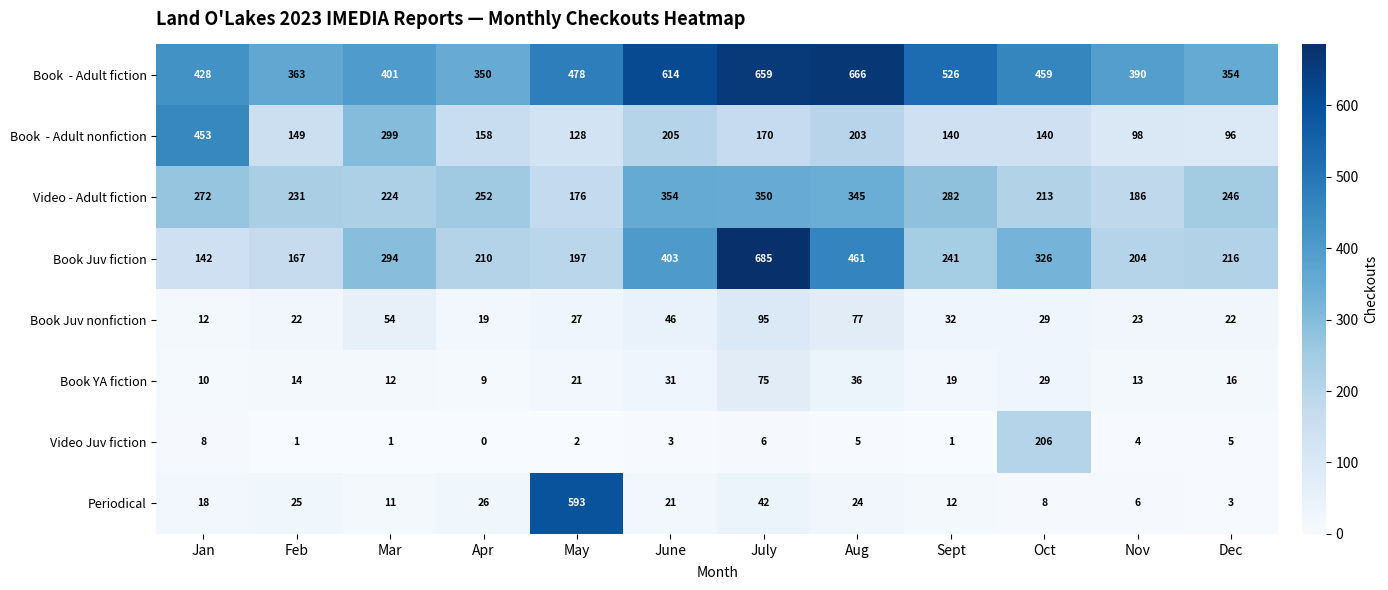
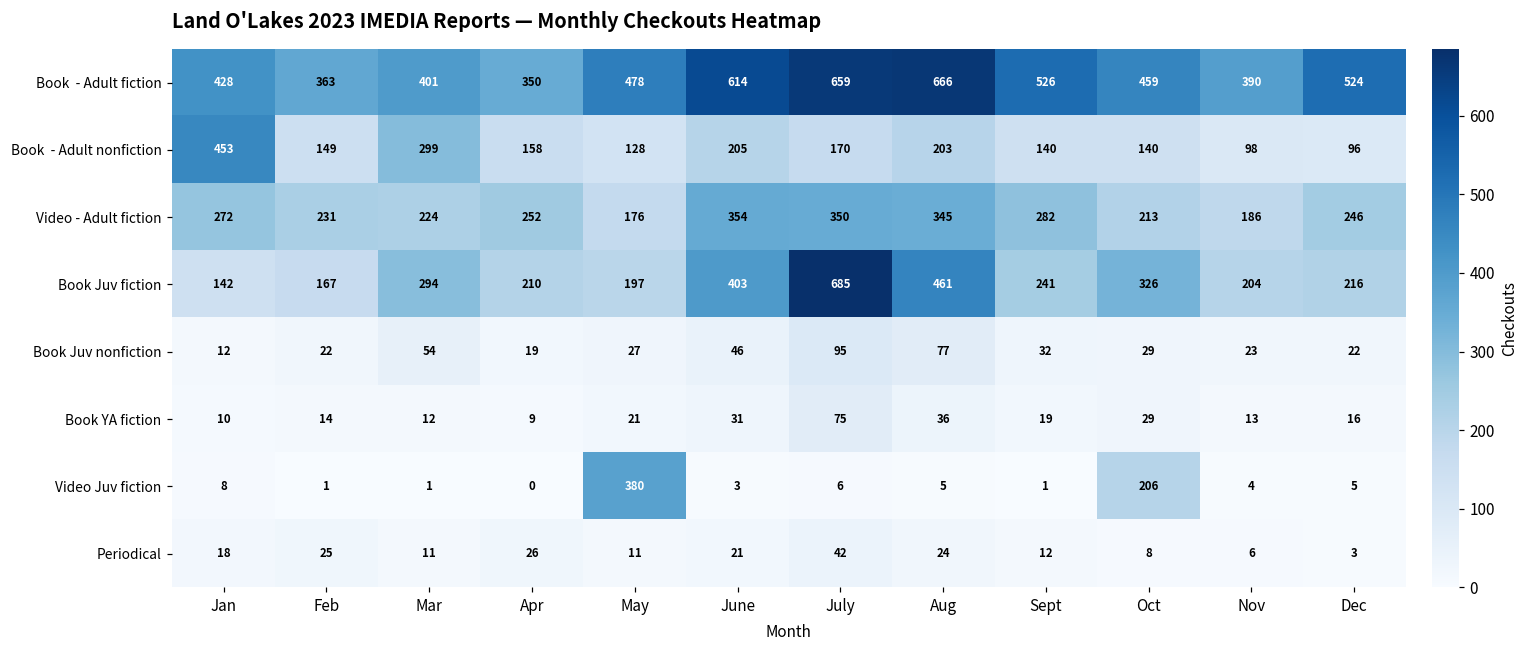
Book - Adult fiction, Dec: 354 -> 524
Video Juv fiction, May: 2 -> 380
Periodical, May: 593 -> 11
